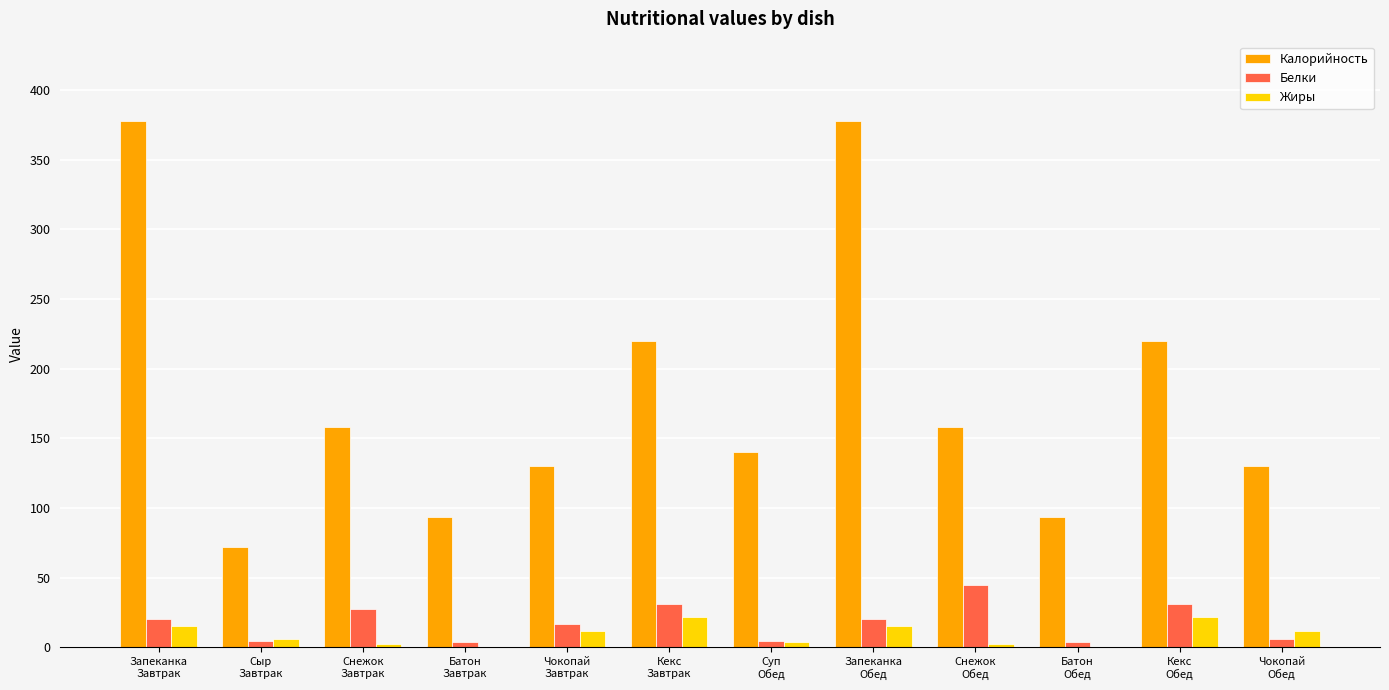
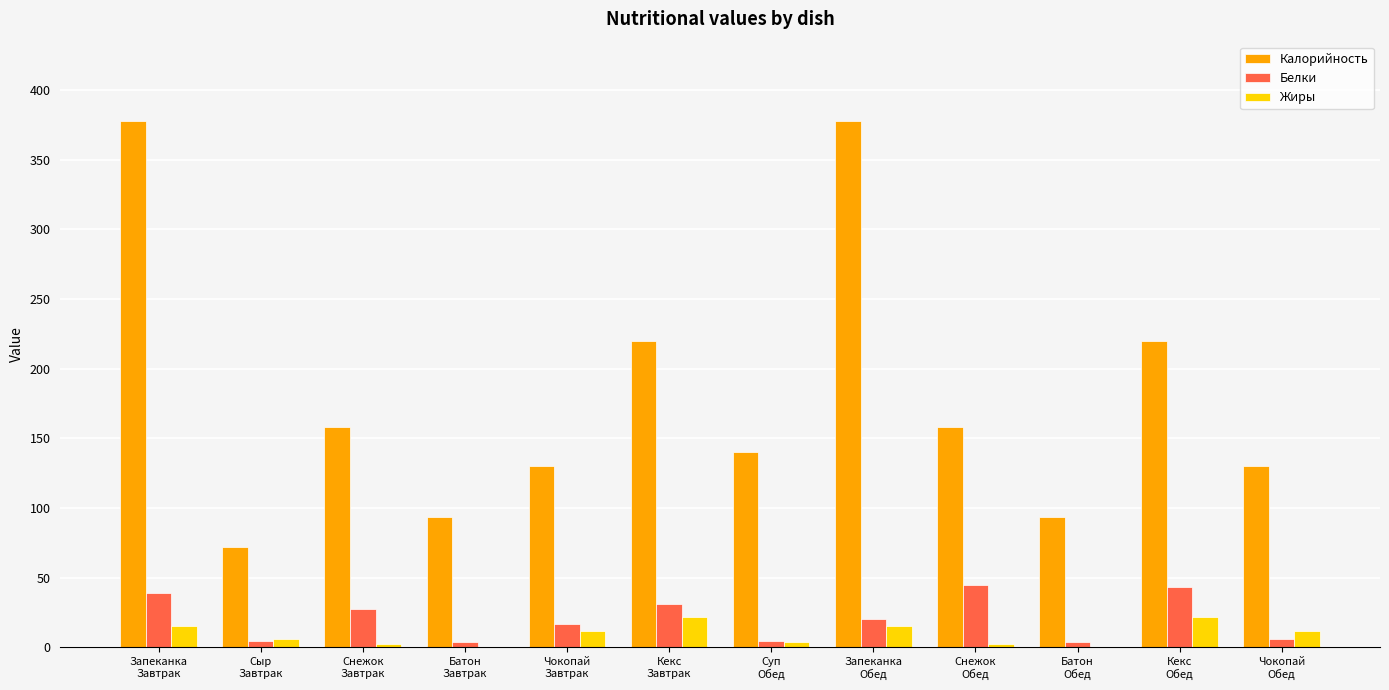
Белки, Запеканка Завтрак: 21 -> 39
Белки, Кекс Обед: 31 -> 43
